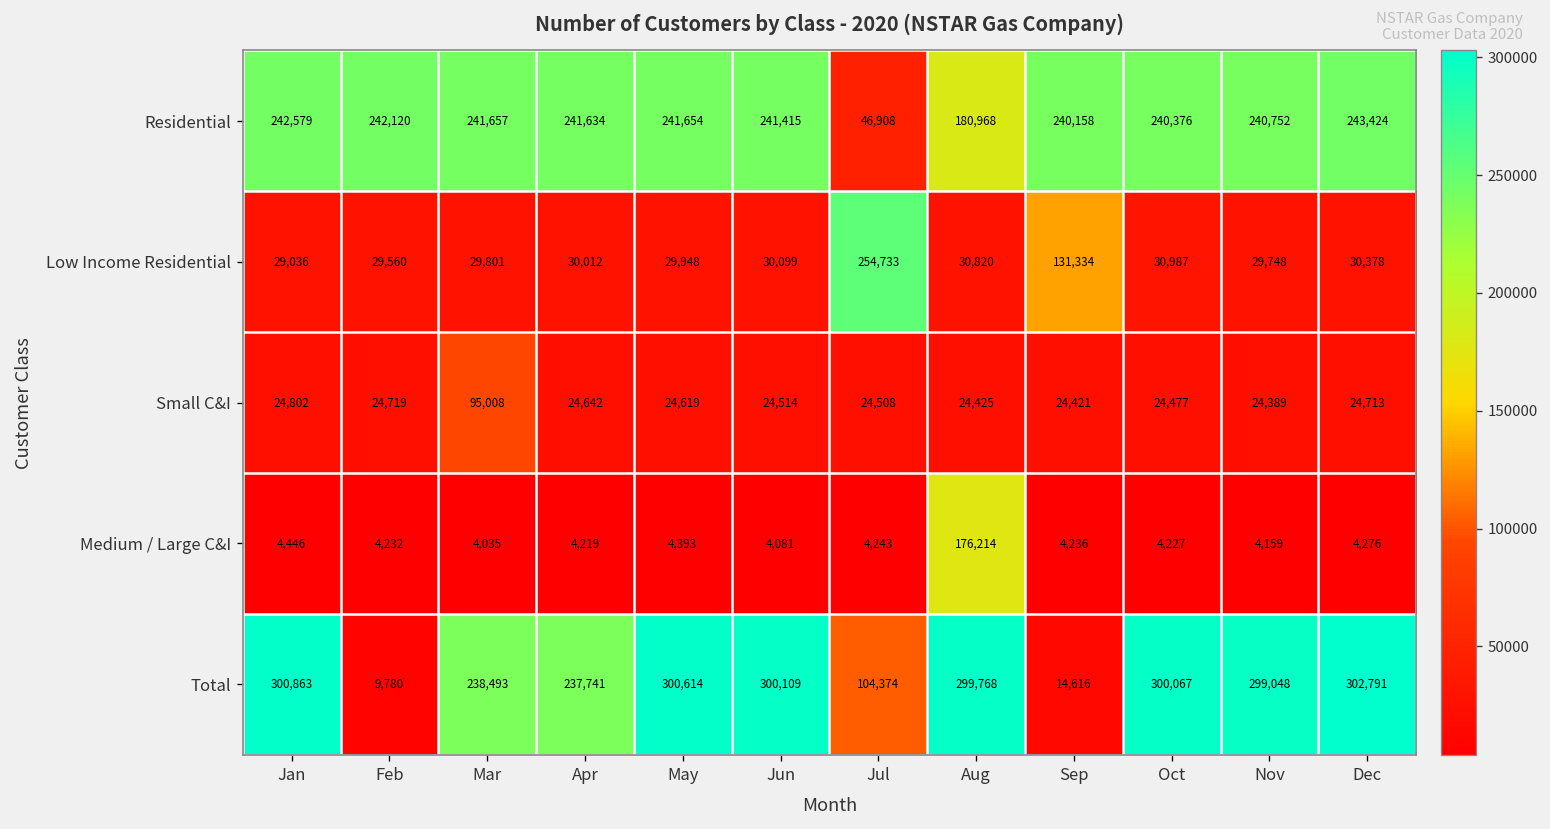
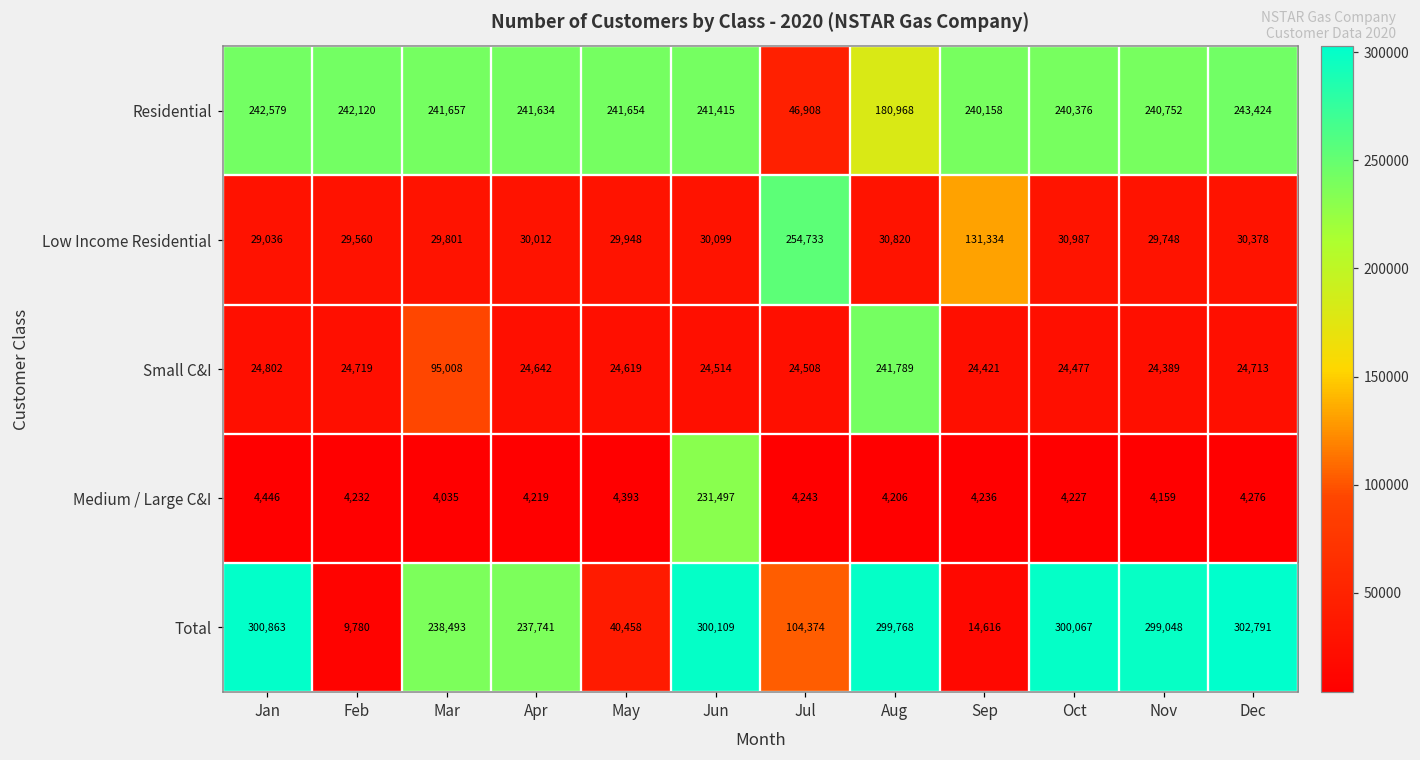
Small C&I, Aug: 24,425 -> 241,789
Medium / Large C&I, Jun: 4,081 -> 231,497
Medium / Large C&I, Aug: 176,214 -> 4,206
Total, May: 300,614 -> 40,458
